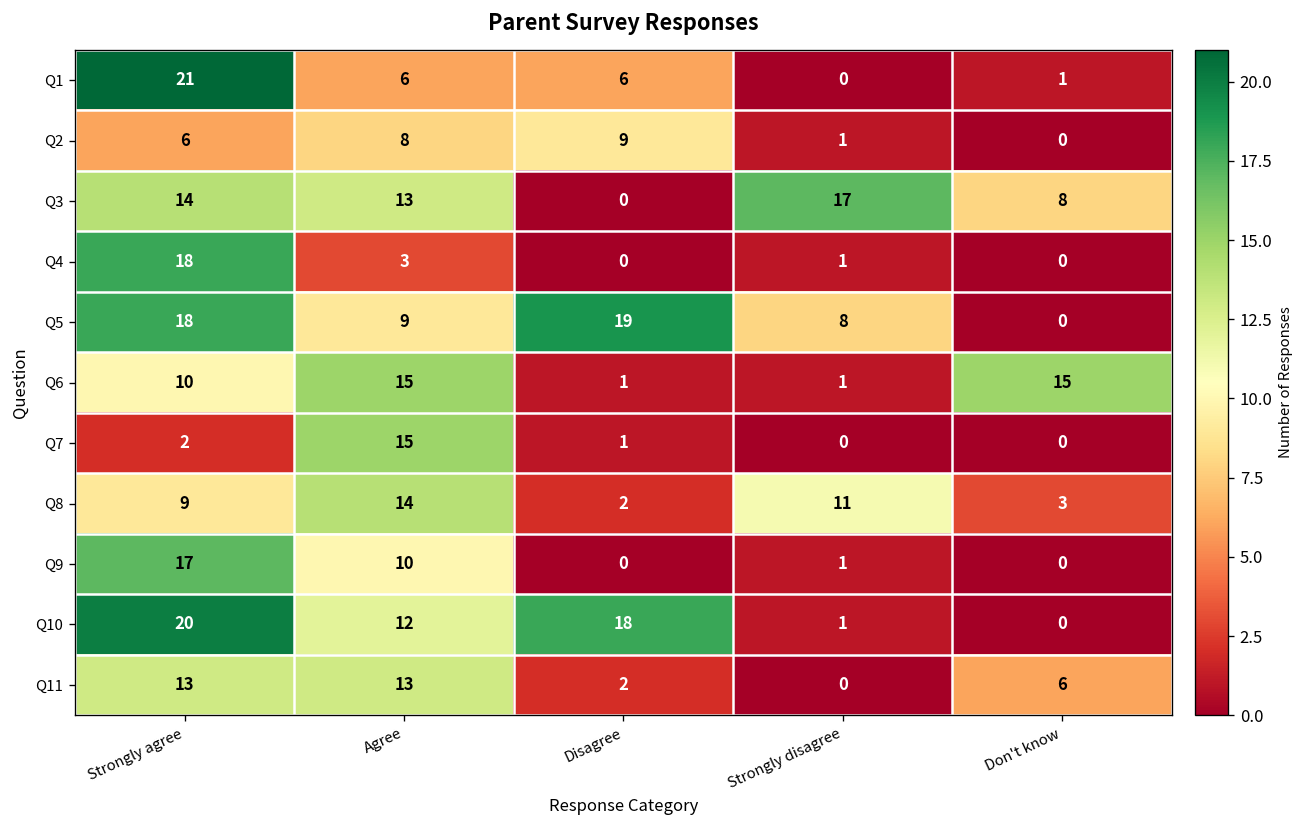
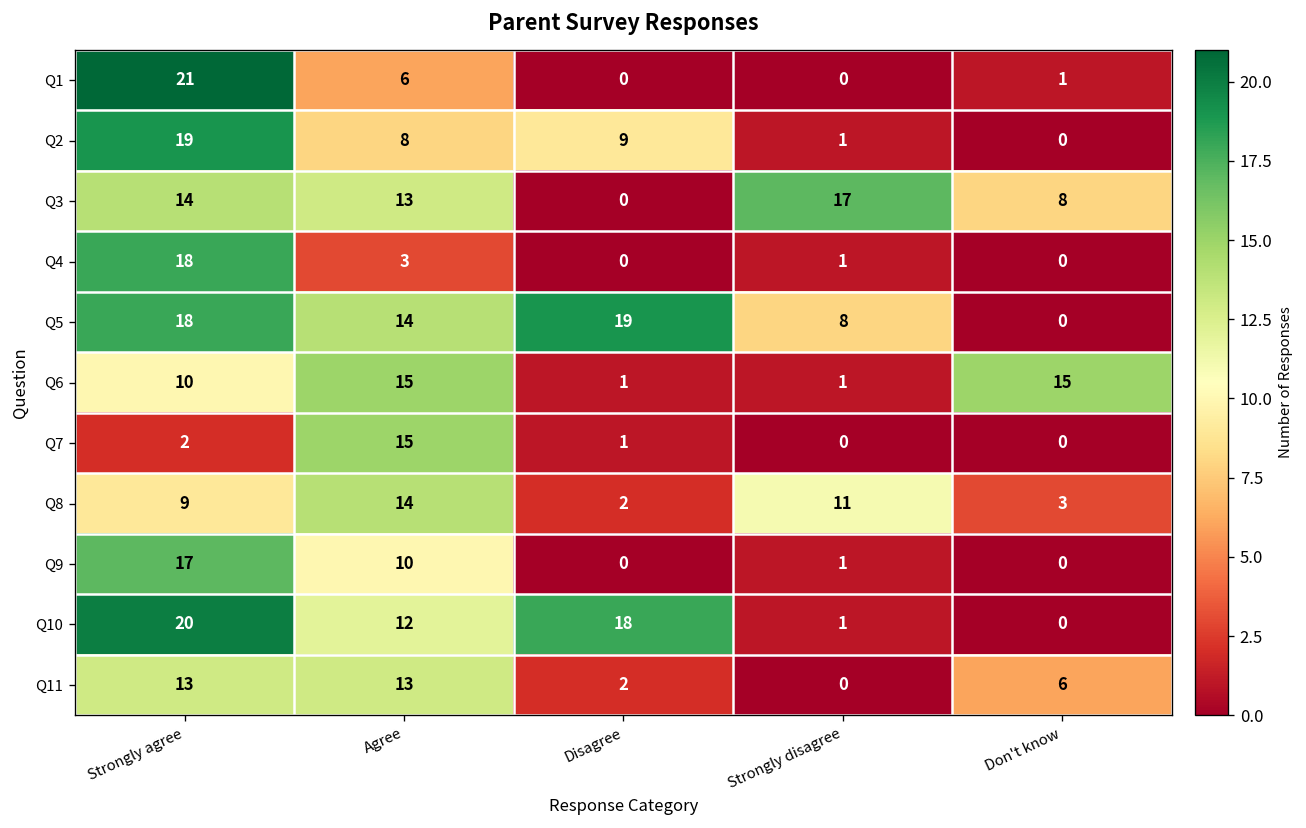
Q1, Disagree: 6 -> 0
Q2, Strongly agree: 6 -> 19
Q5, Agree: 9 -> 14
